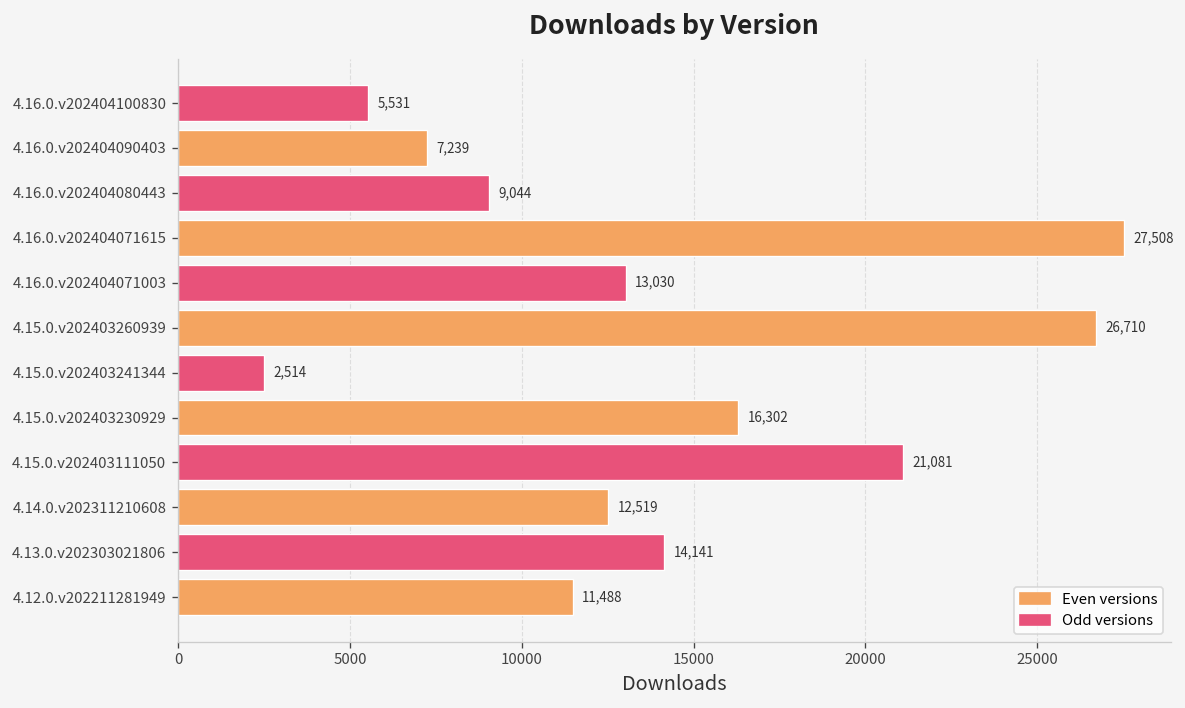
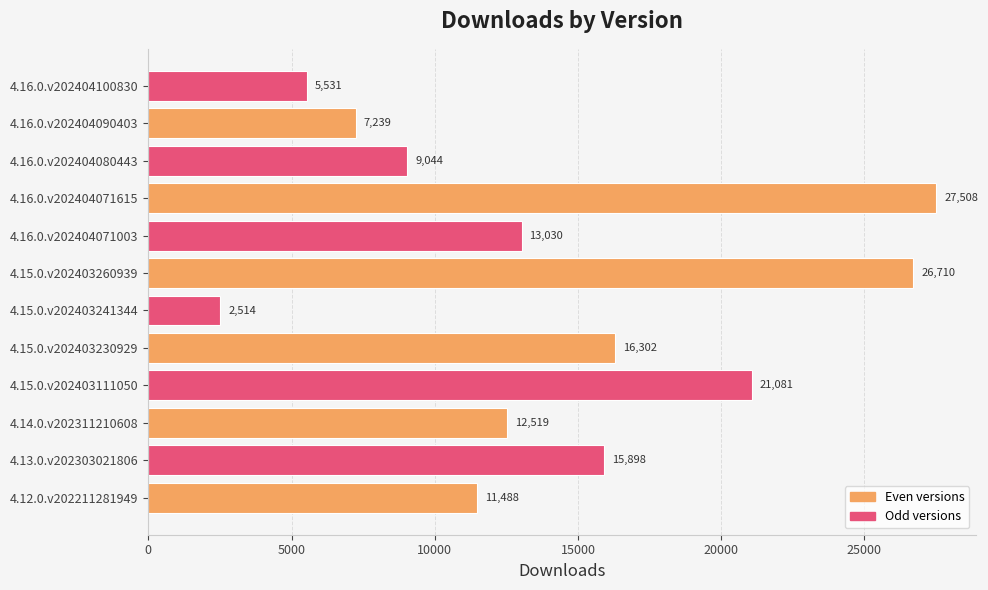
4.13.0.v202303021806: 14,141 -> 15,898
